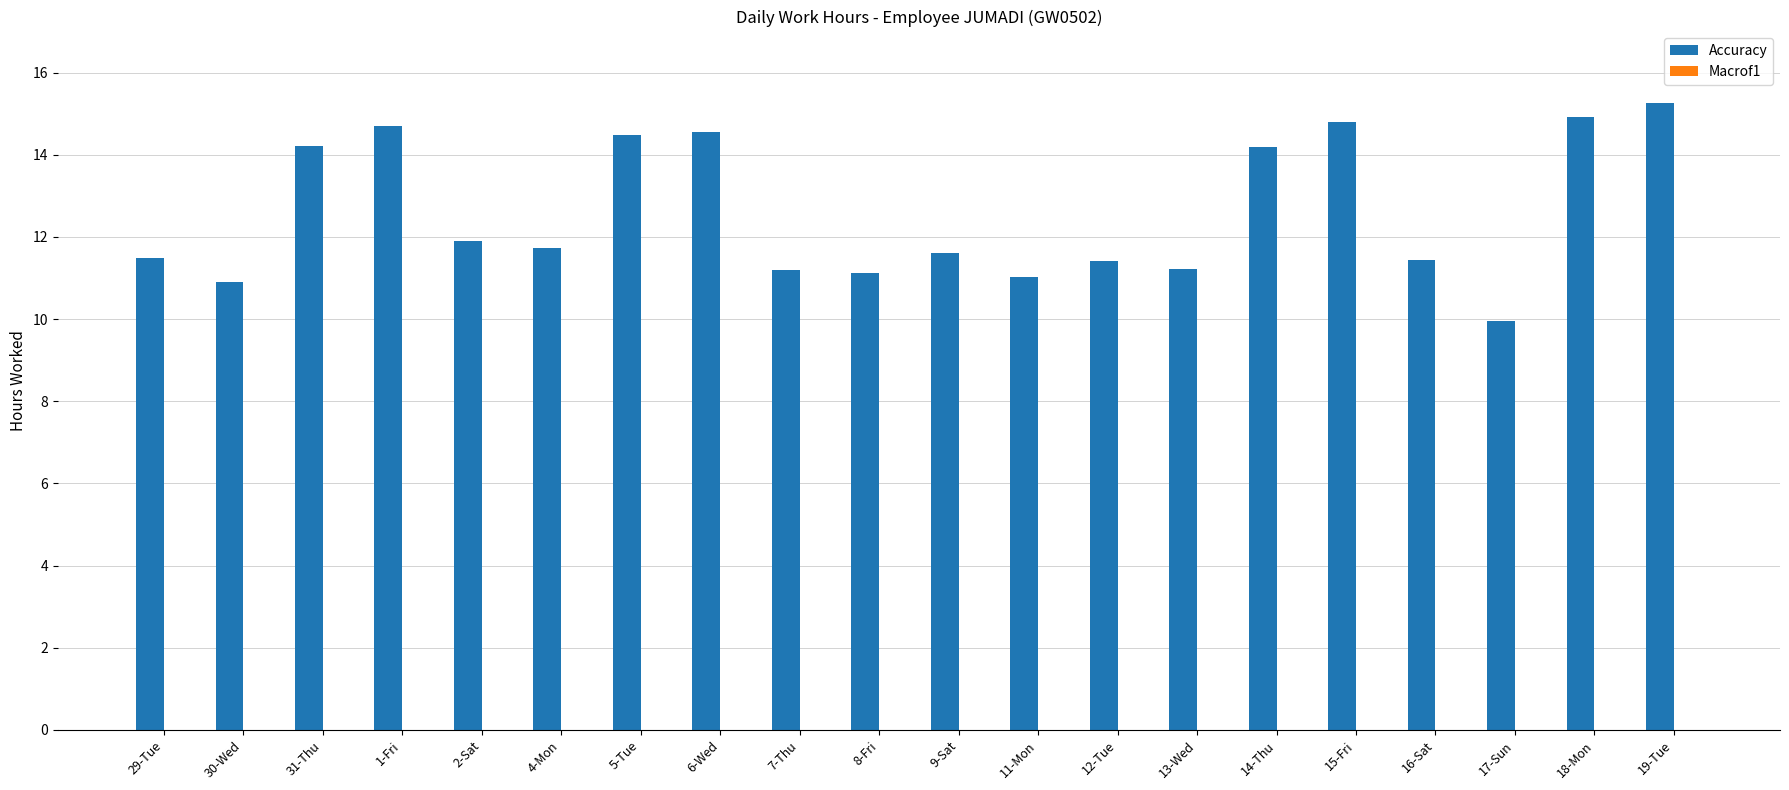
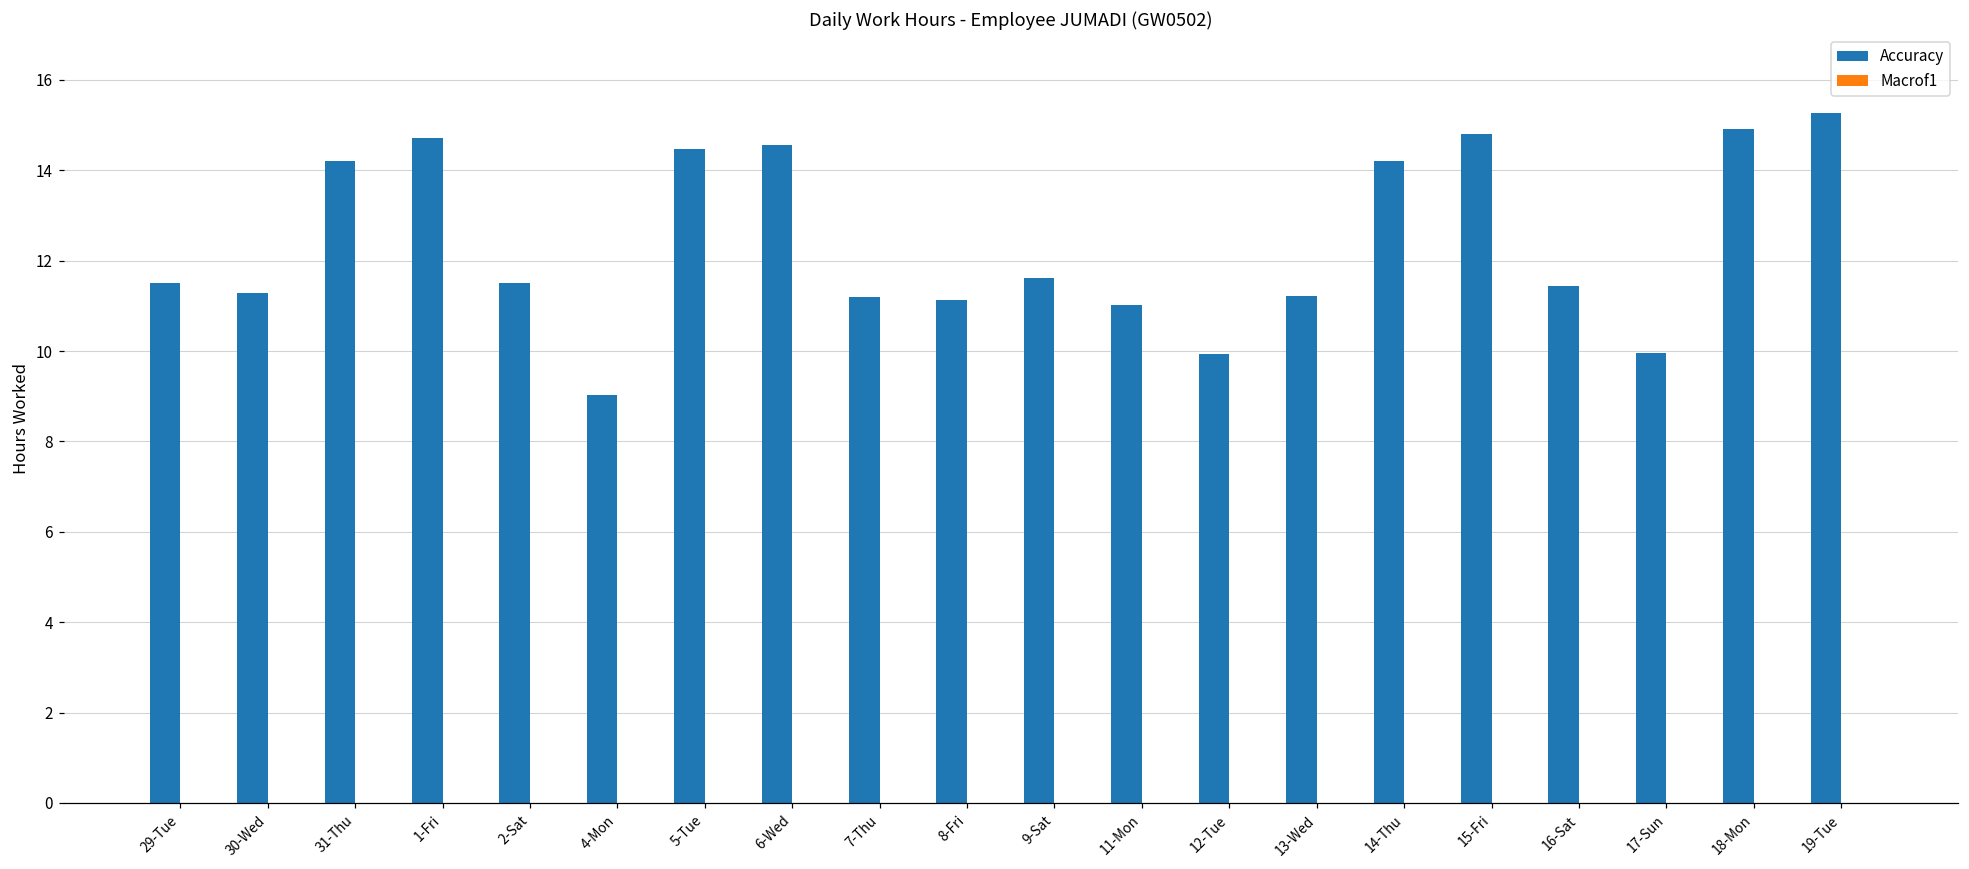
Accuracy, 30-Wed: 10.9 -> 11.3
Accuracy, 2-Sat: 11.9 -> 11.5
Accuracy, 4-Mon: 11.7 -> 9.0
Accuracy, 12-Tue: 11.4 -> 9.9
